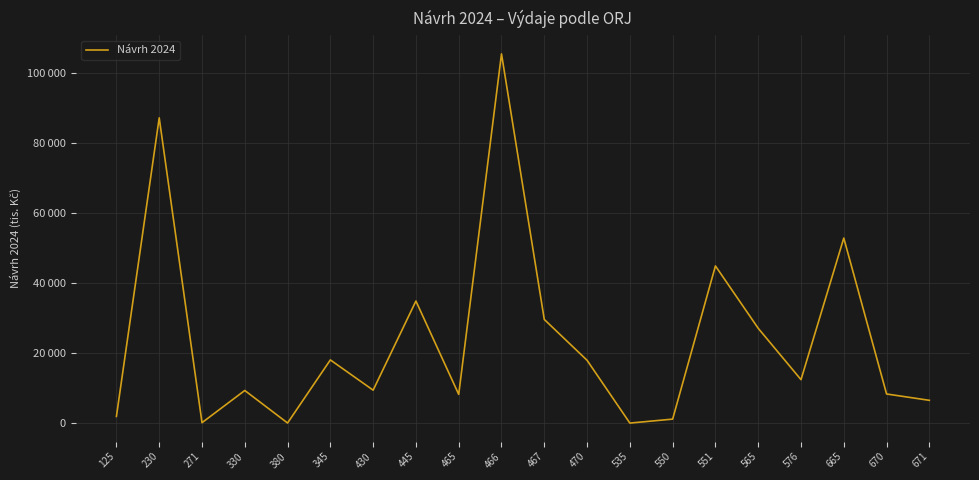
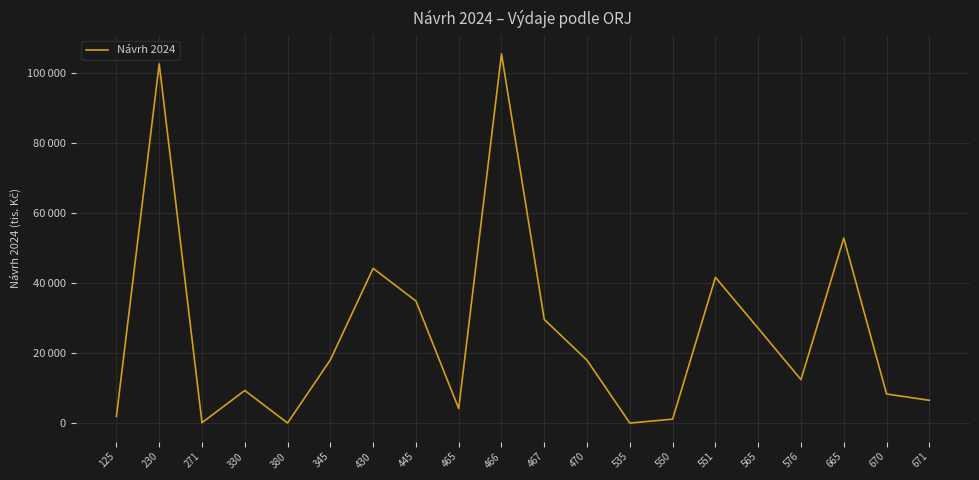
230: 87000 -> 103000
430: 10000 -> 44000
465: 8000 -> 4000
551: 45000 -> 42000
